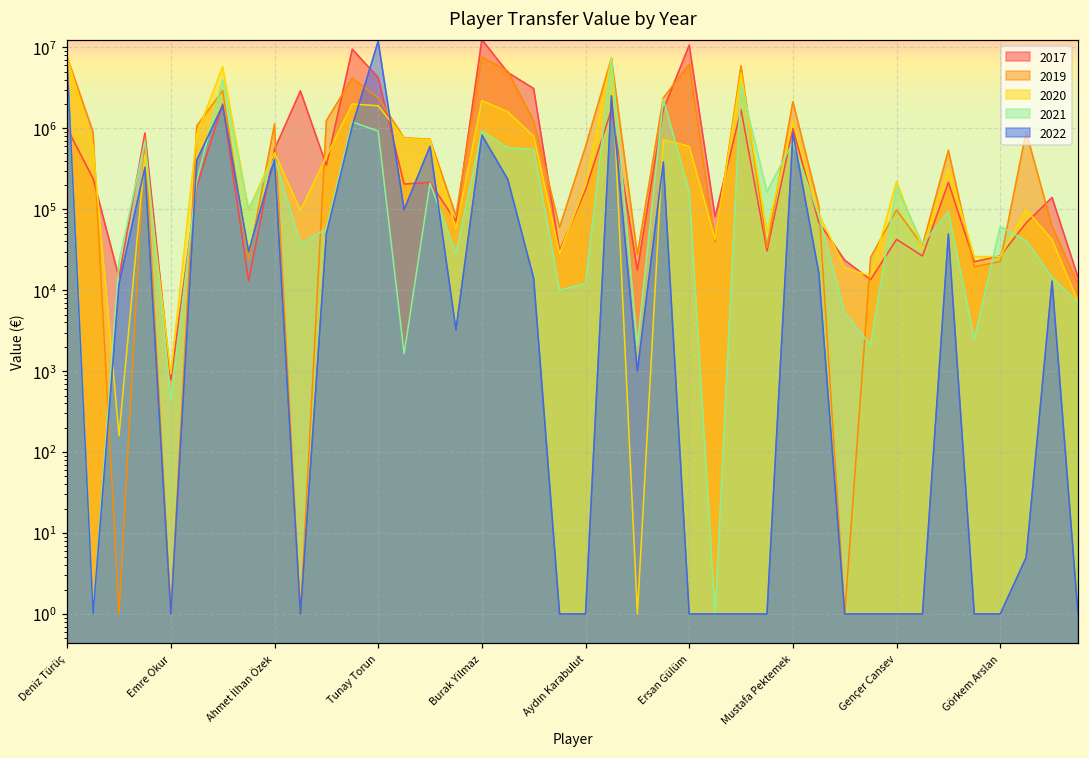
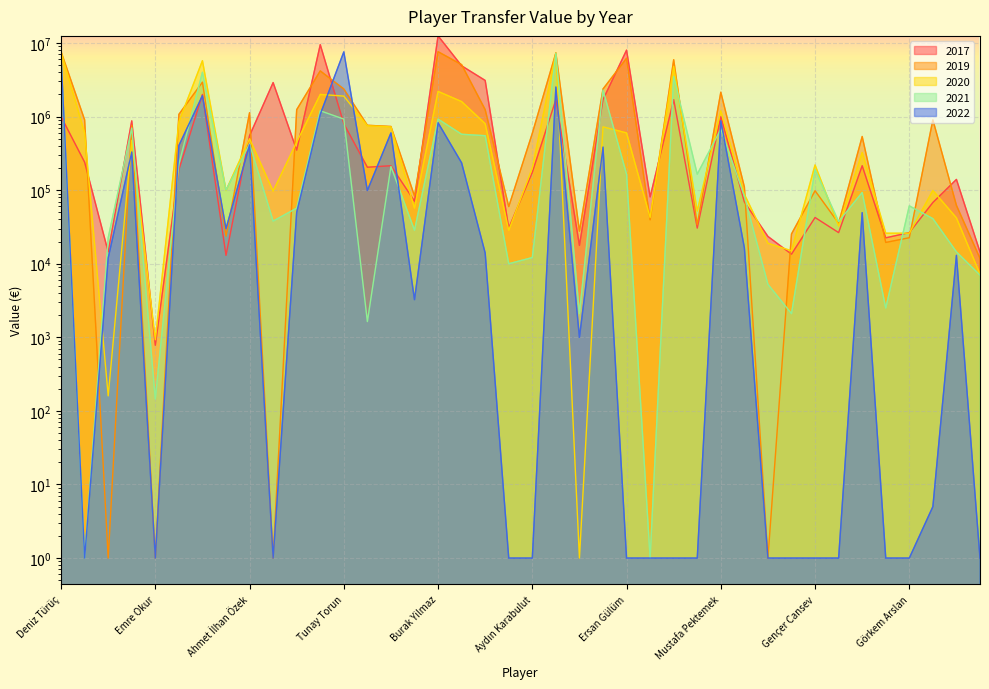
2021, Emre Okur: 400 -> 150
2017, Tunay Torun: 4000000 -> 800000
2022, Tunay Torun: 12000000 -> 8000000
2017, Ersan Gülüm: 11000000 -> 8000000
